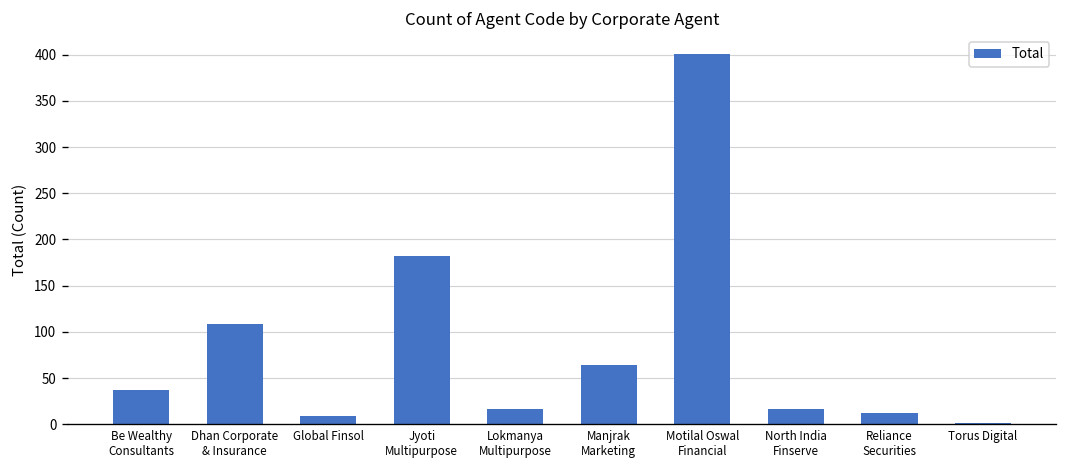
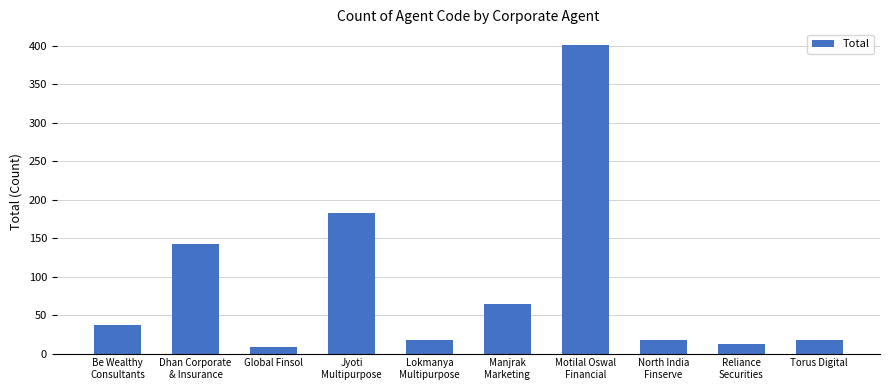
Dhan Corporate & Insurance: 110 -> 140
Torus Digital: 0 -> 20
